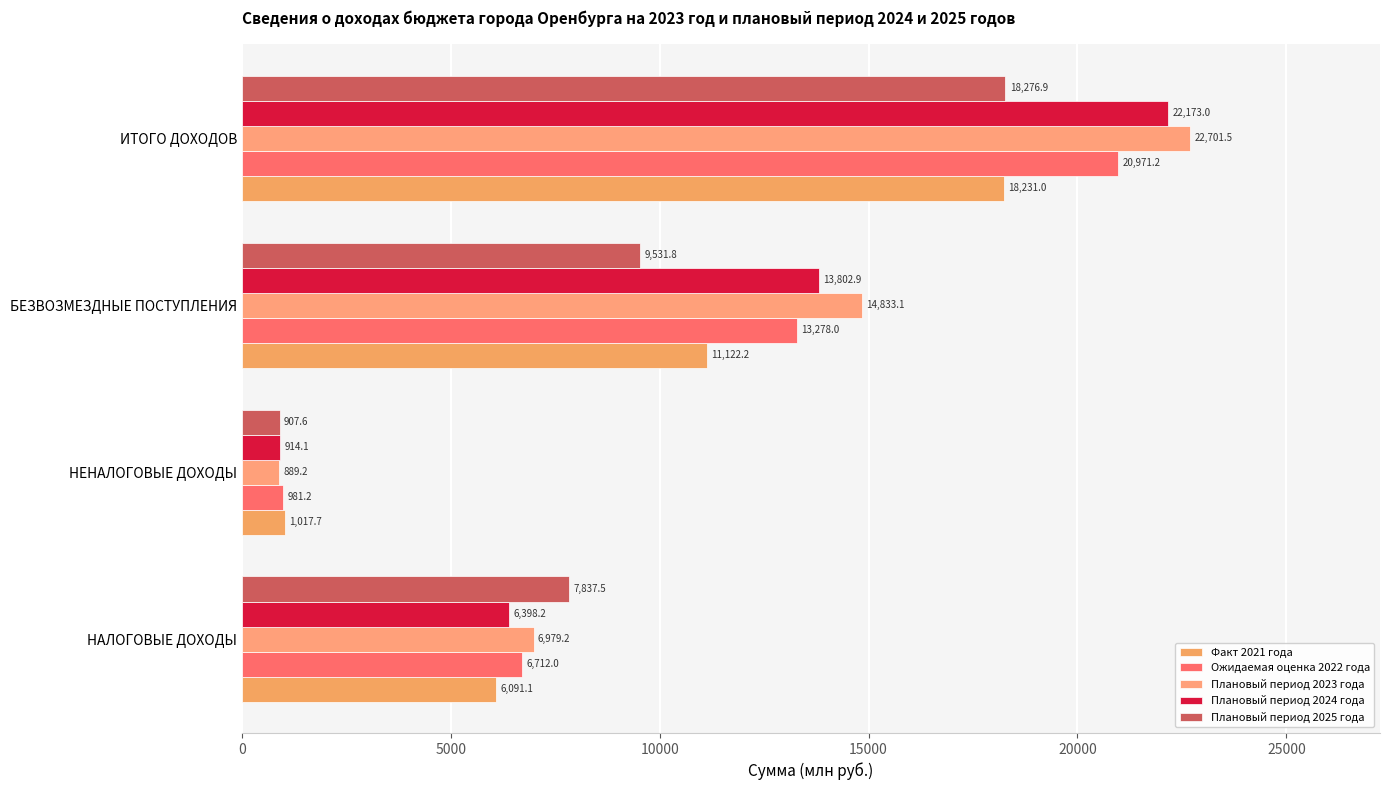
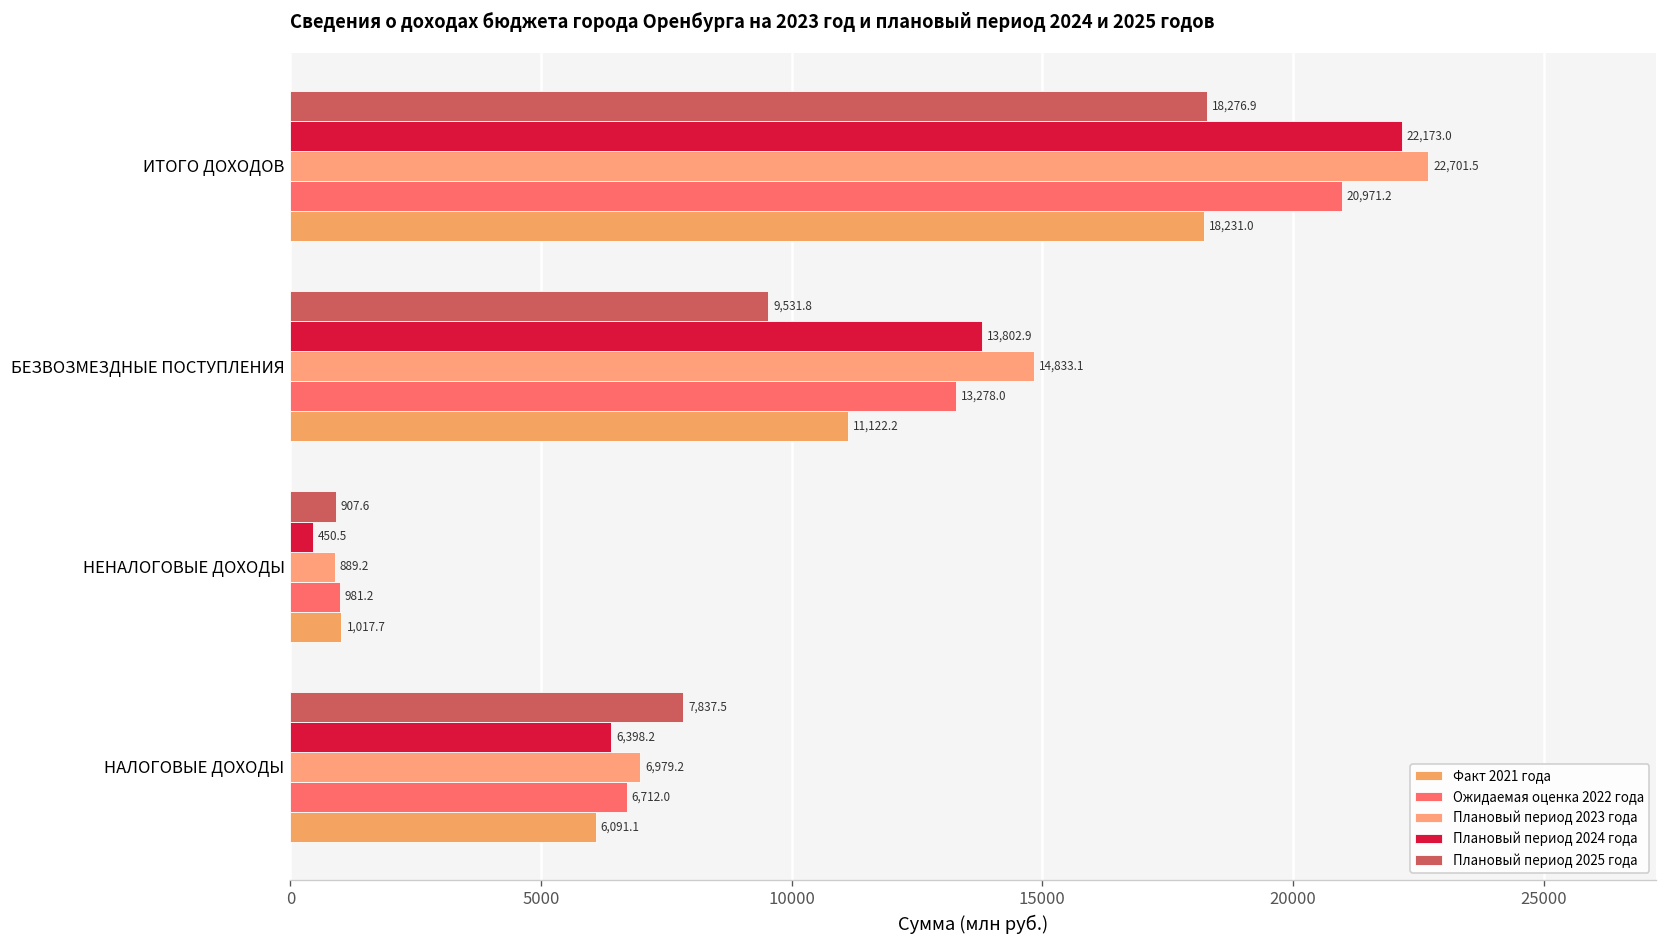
Плановый период 2024 года, НЕНАЛОГОВЫЕ ДОХОДЫ: 914.1 -> 450.5
